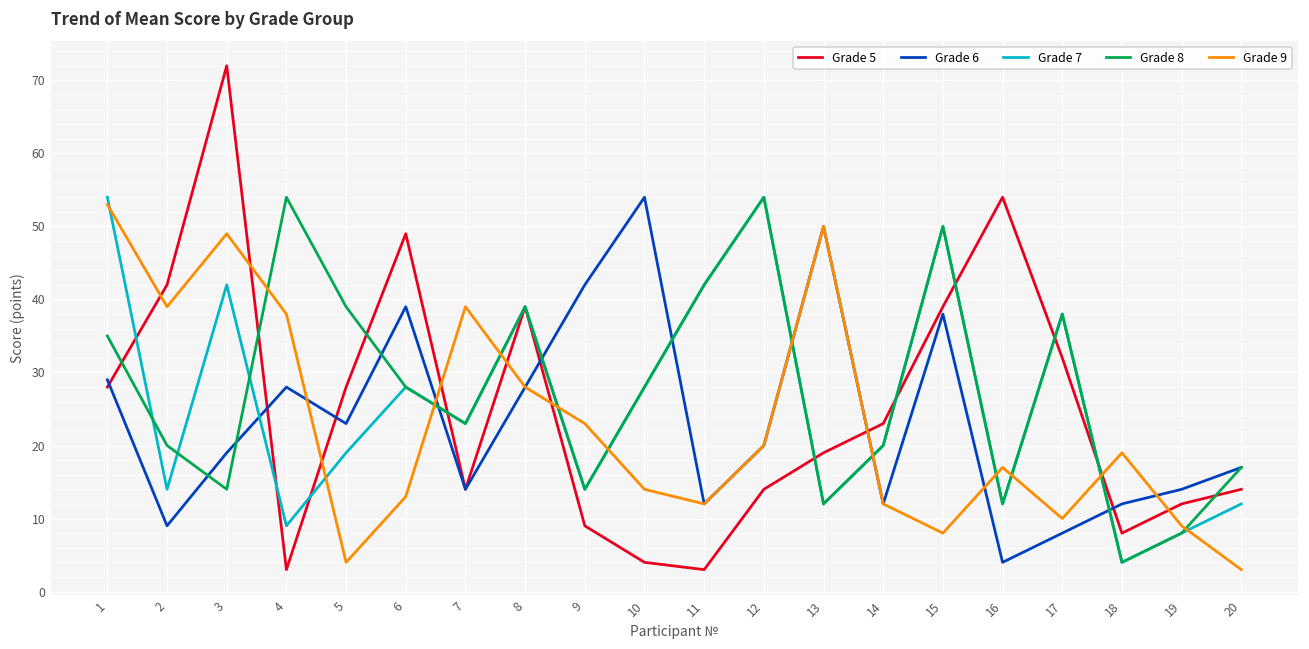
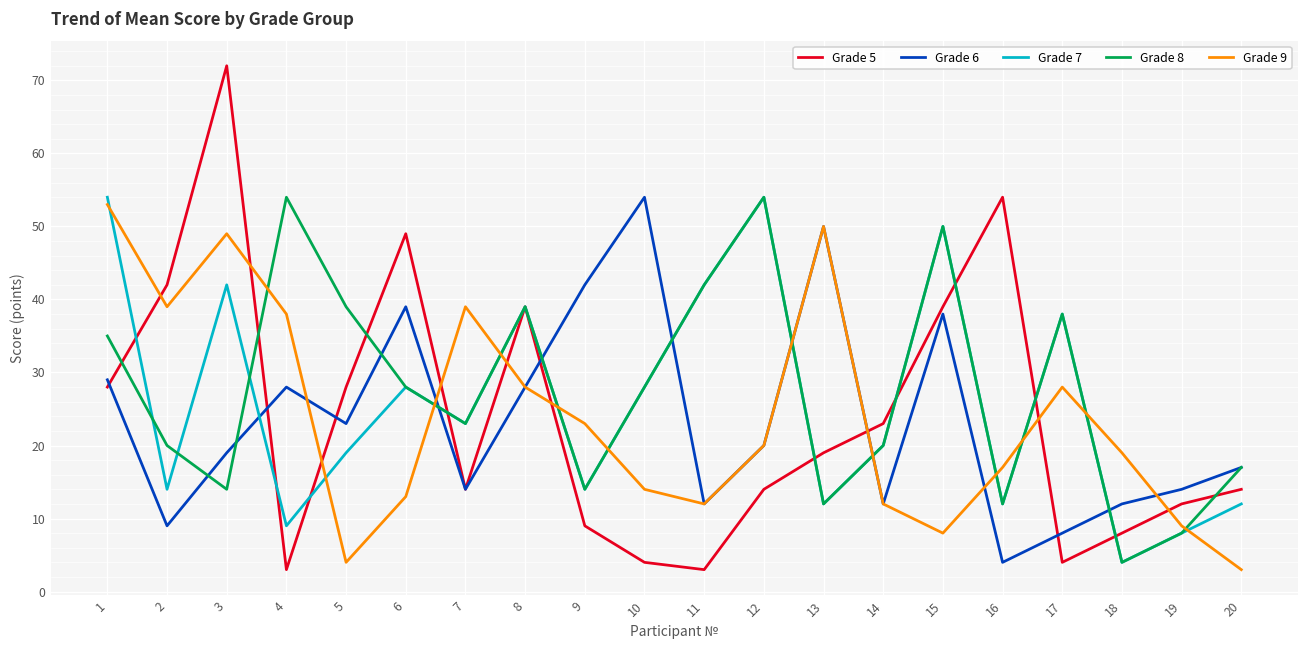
Grade 5, 17: 32 -> 4
Grade 9, 17: 10 -> 28
